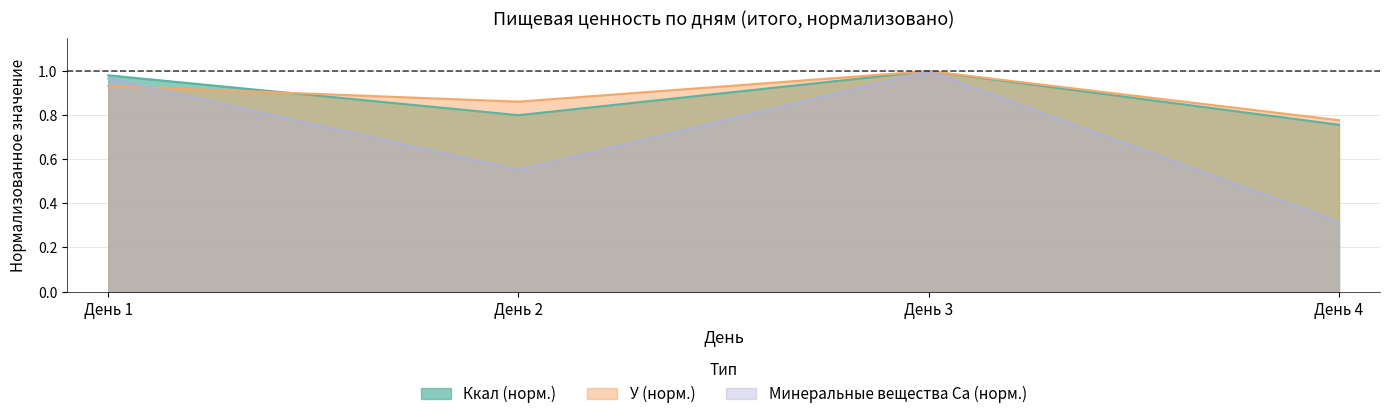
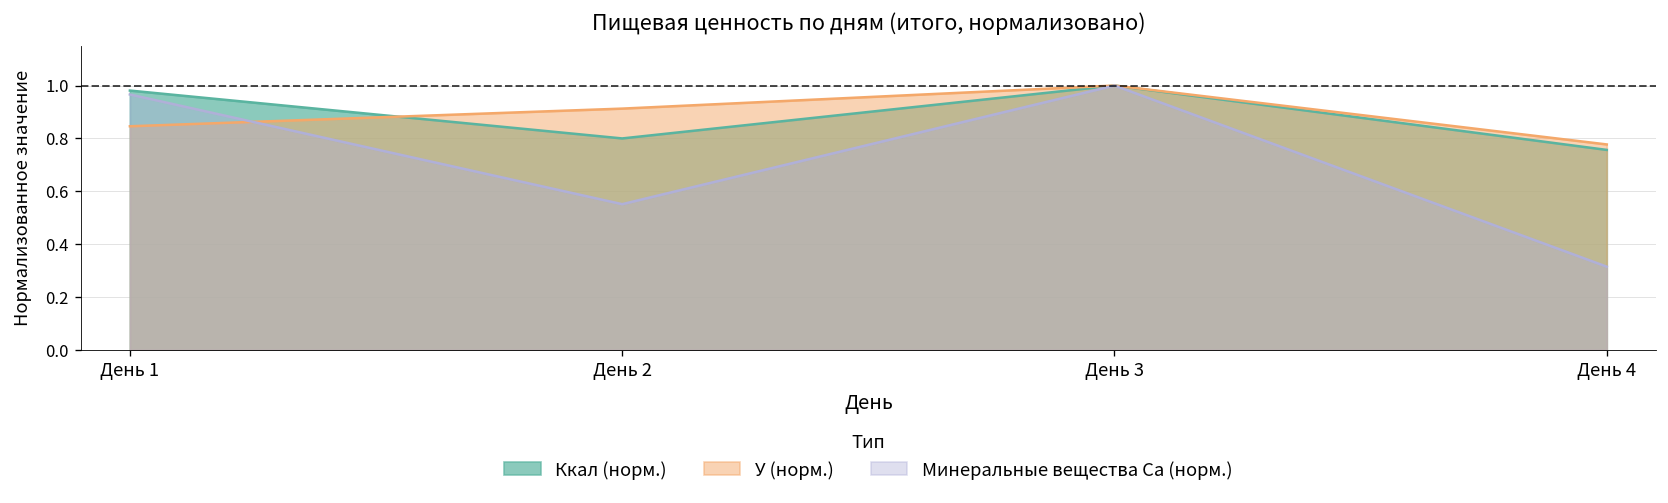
У (норм.), День 1: 0.93 -> 0.85
У (норм.), День 2: 0.86 -> 0.91
